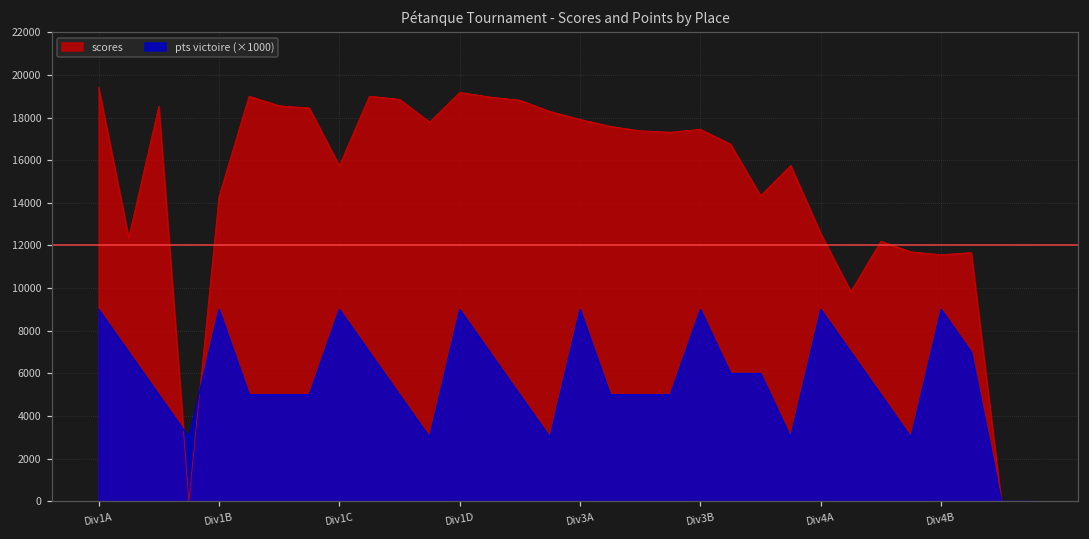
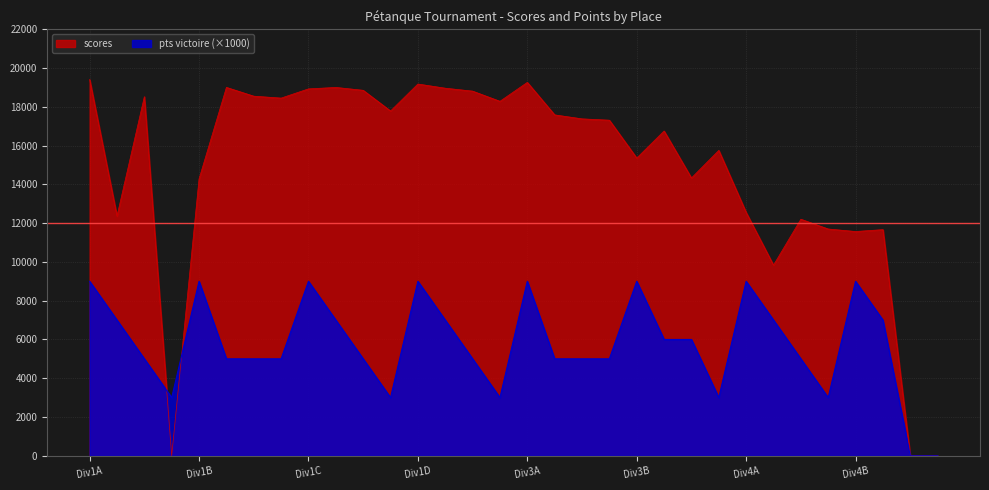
scores, Div1C: 15700 -> 18900
scores, Div3A: 17900 -> 19300
scores, Div3B: 17400 -> 15400
